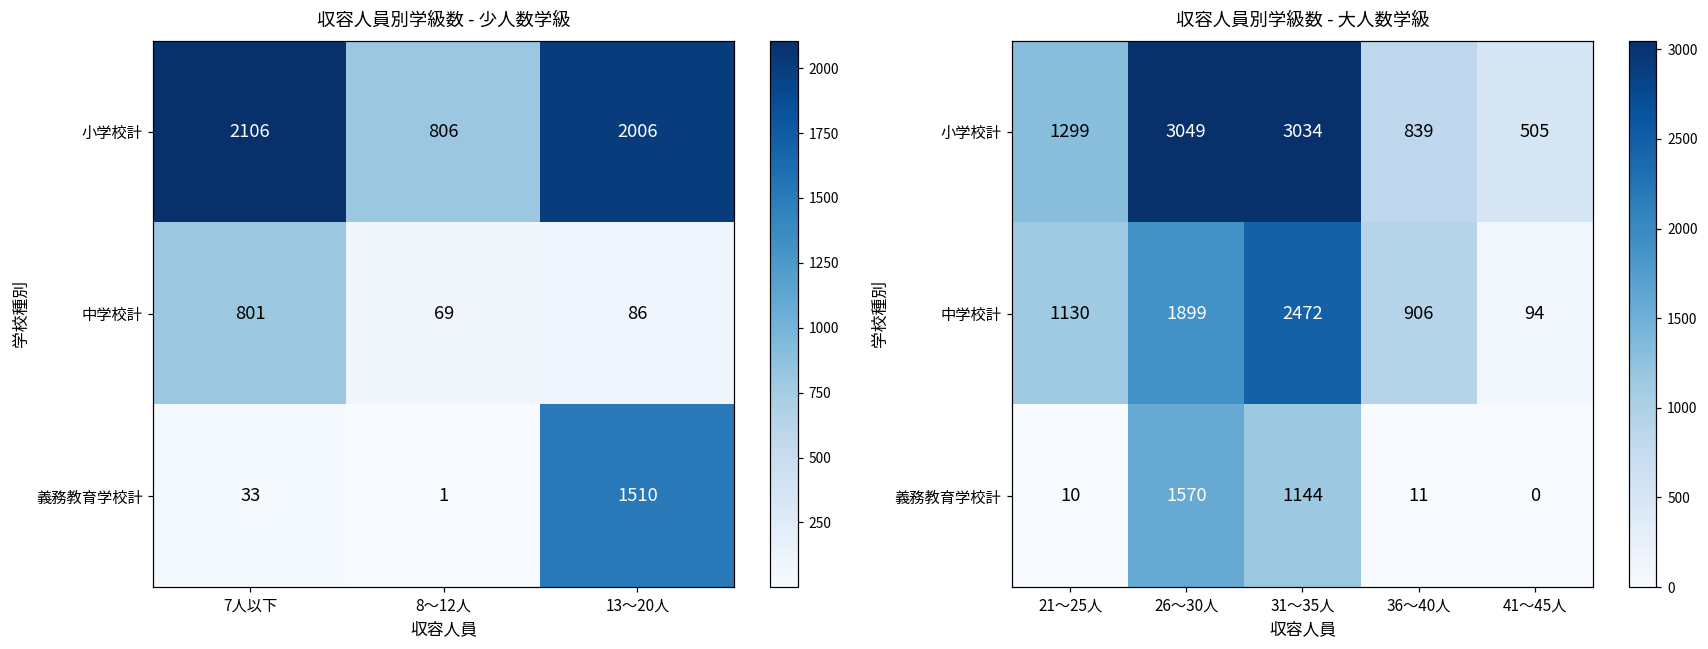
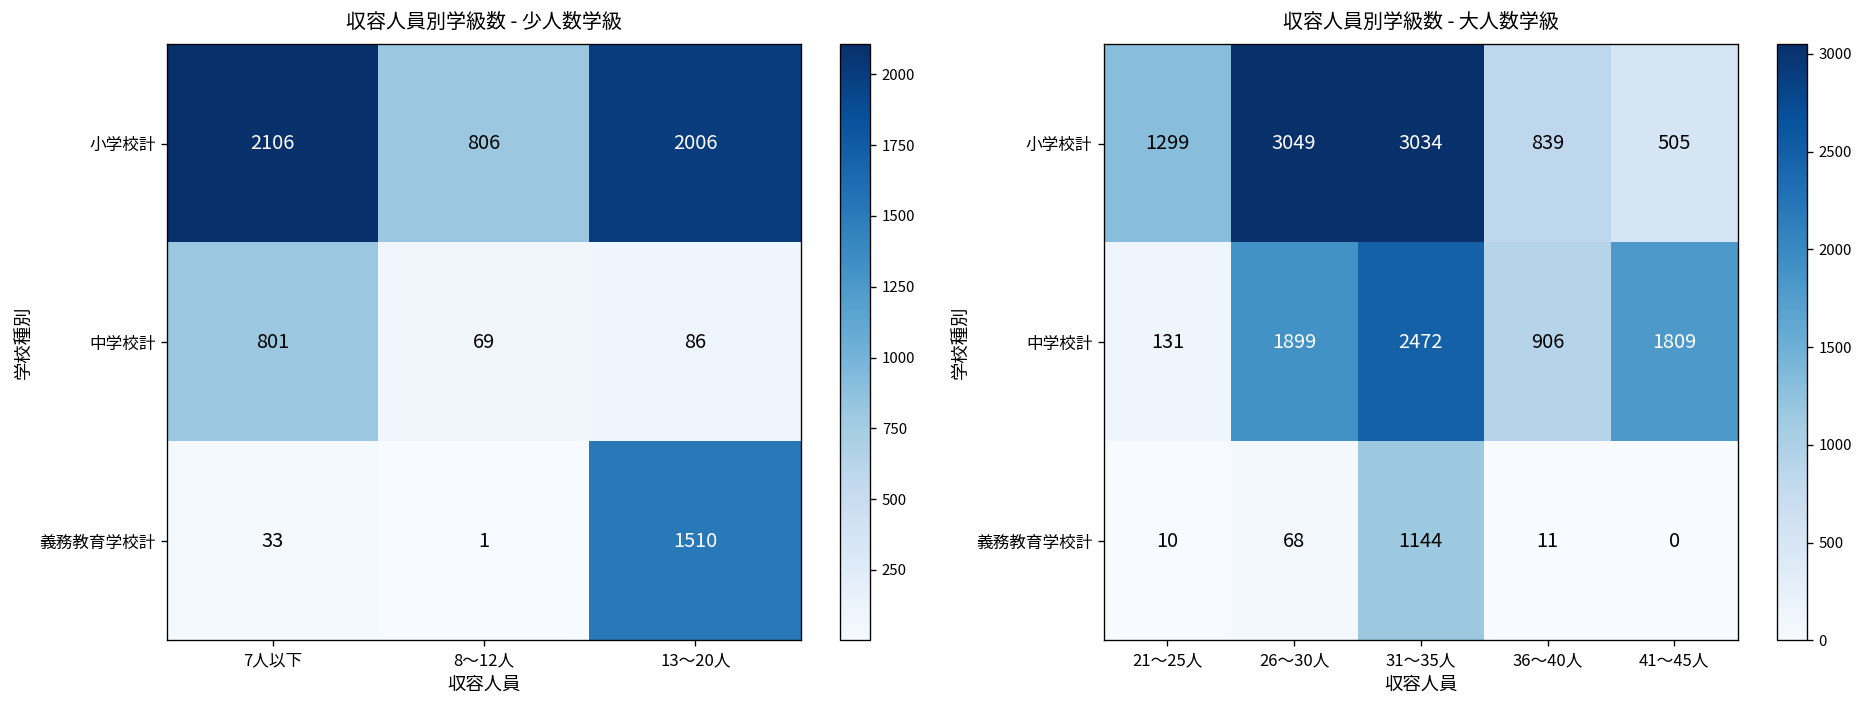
収容人員別学級数 - 大人数学級, 中学校計, 21～25人: 1130 -> 131
収容人員別学級数 - 大人数学級, 中学校計, 41～45人: 94 -> 1809
収容人員別学級数 - 大人数学級, 義務教育学校計, 26～30人: 1570 -> 68
